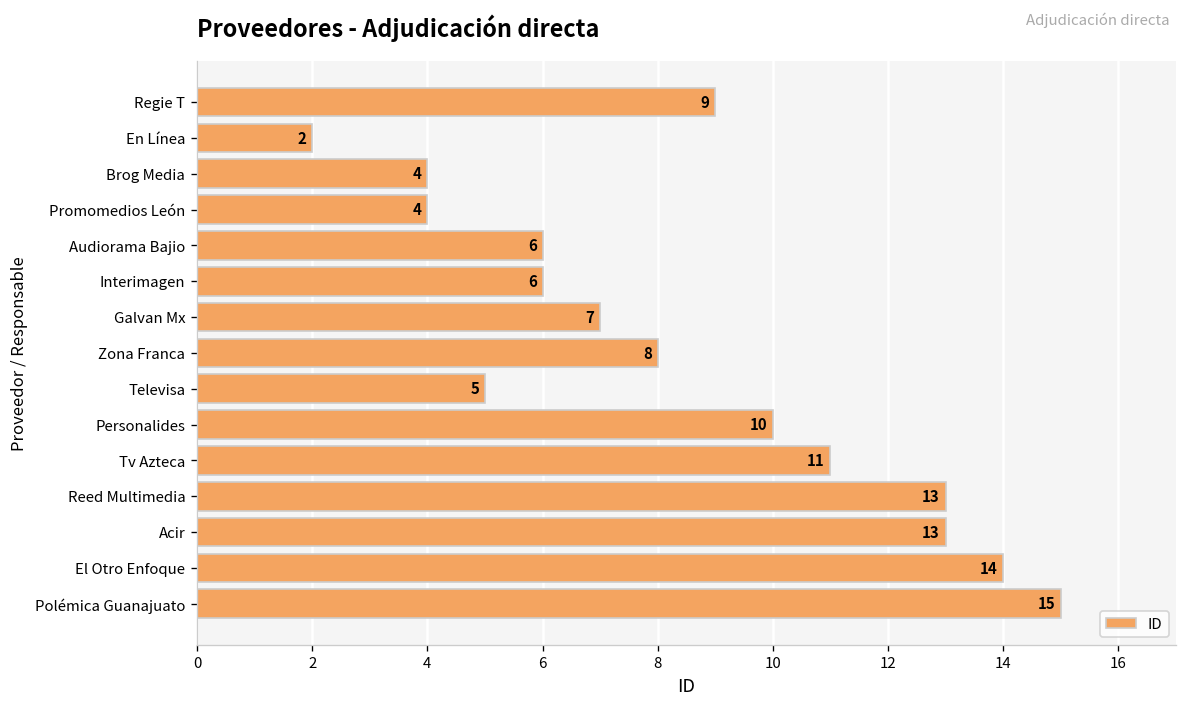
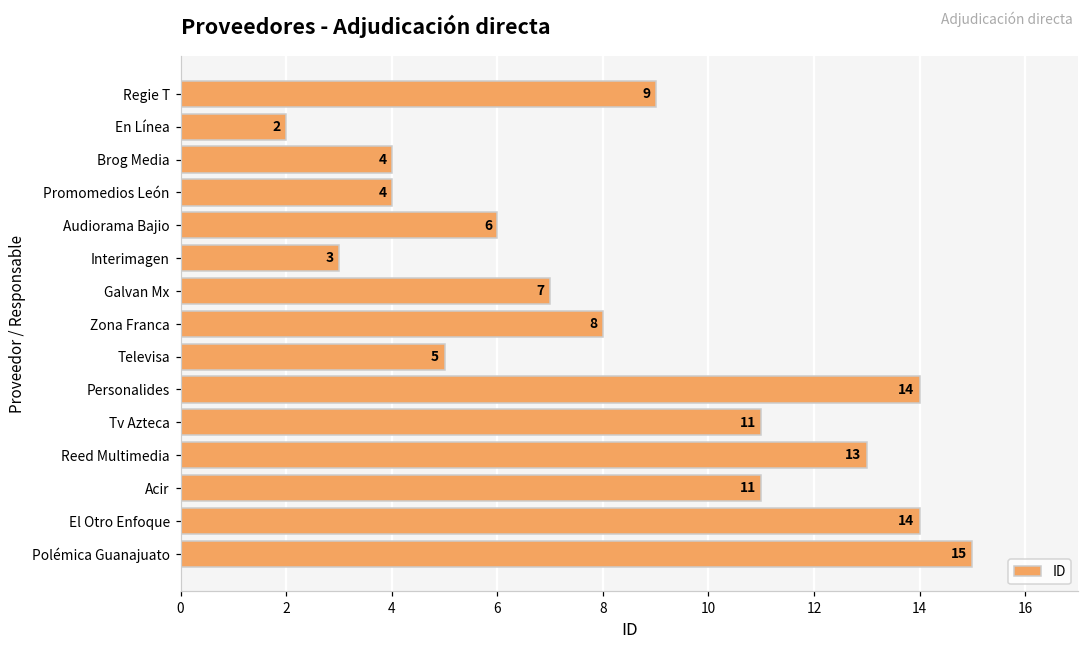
Interimagen: 6 -> 3
Personalides: 10 -> 14
Acir: 13 -> 11
